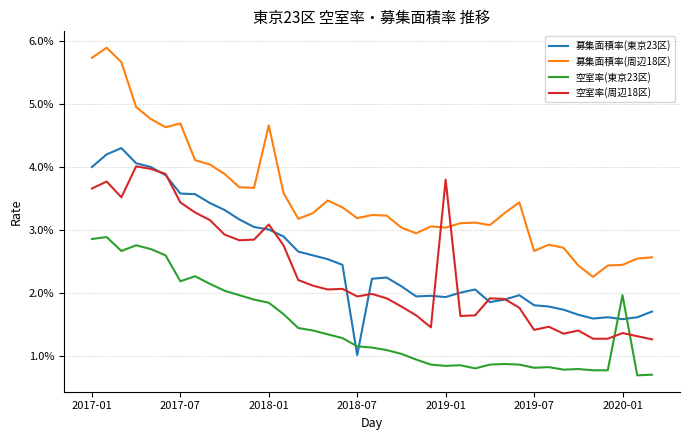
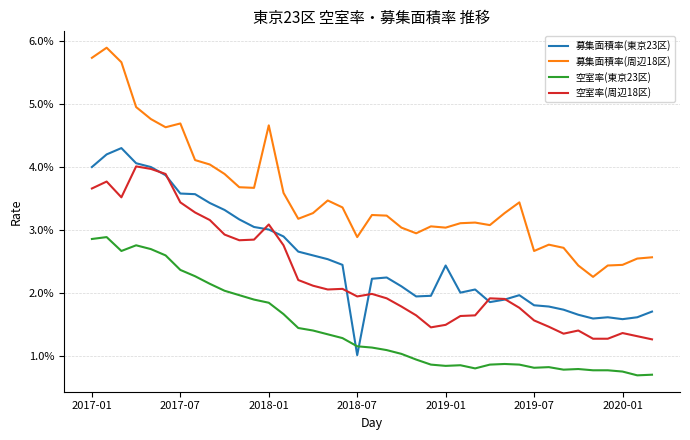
空室率(東京23区), 2017-07: 2.2% -> 2.4%
募集面積率(周辺18区), 2018-07: 3.2% -> 2.9%
募集面積率(東京23区), 2019-01: 1.9% -> 2.4%
空室率(周辺18区), 2019-01: 3.8% -> 1.5%
空室率(周辺18区), 2019-07: 1.4% -> 1.6%
空室率(東京23区), 2020-01: 2.0% -> 0.8%
